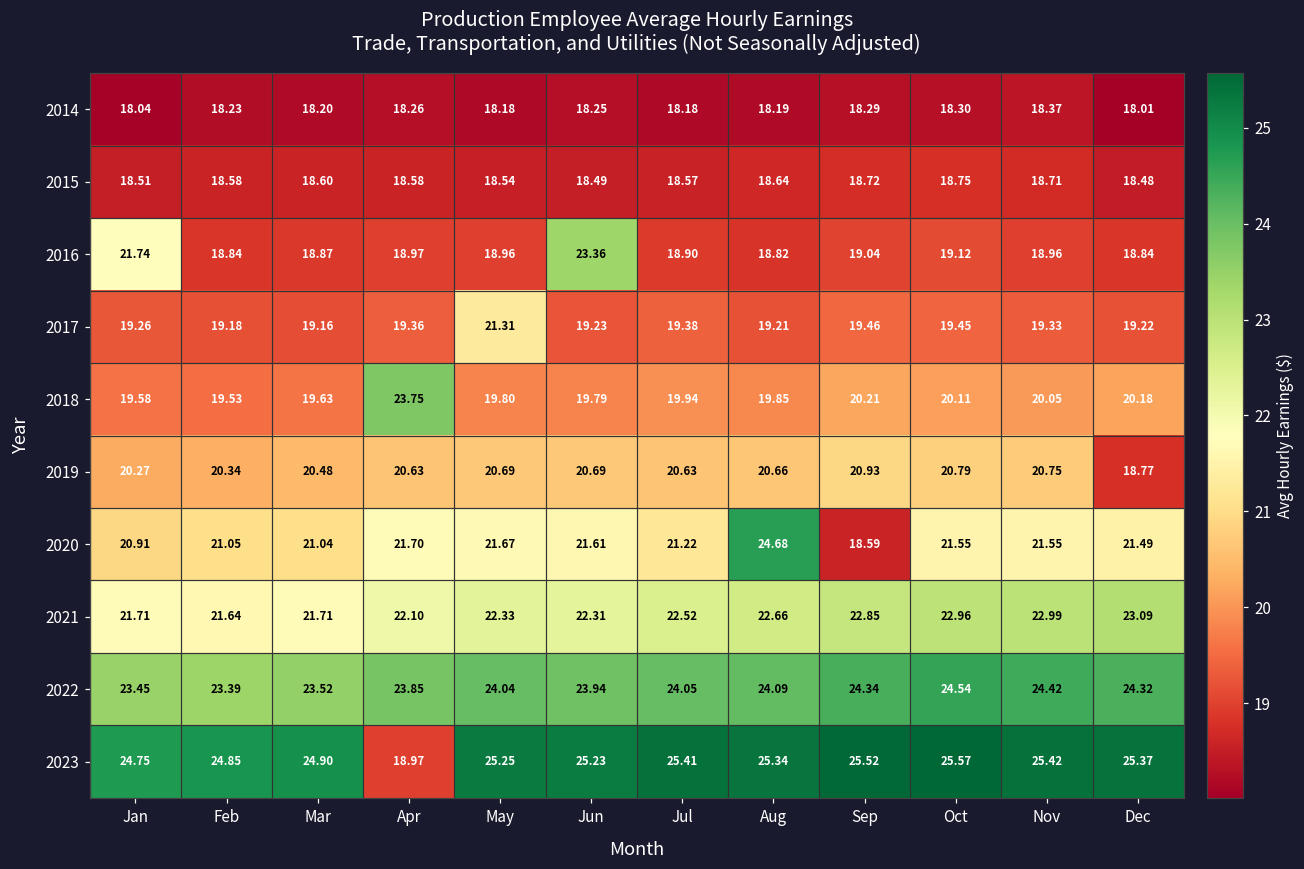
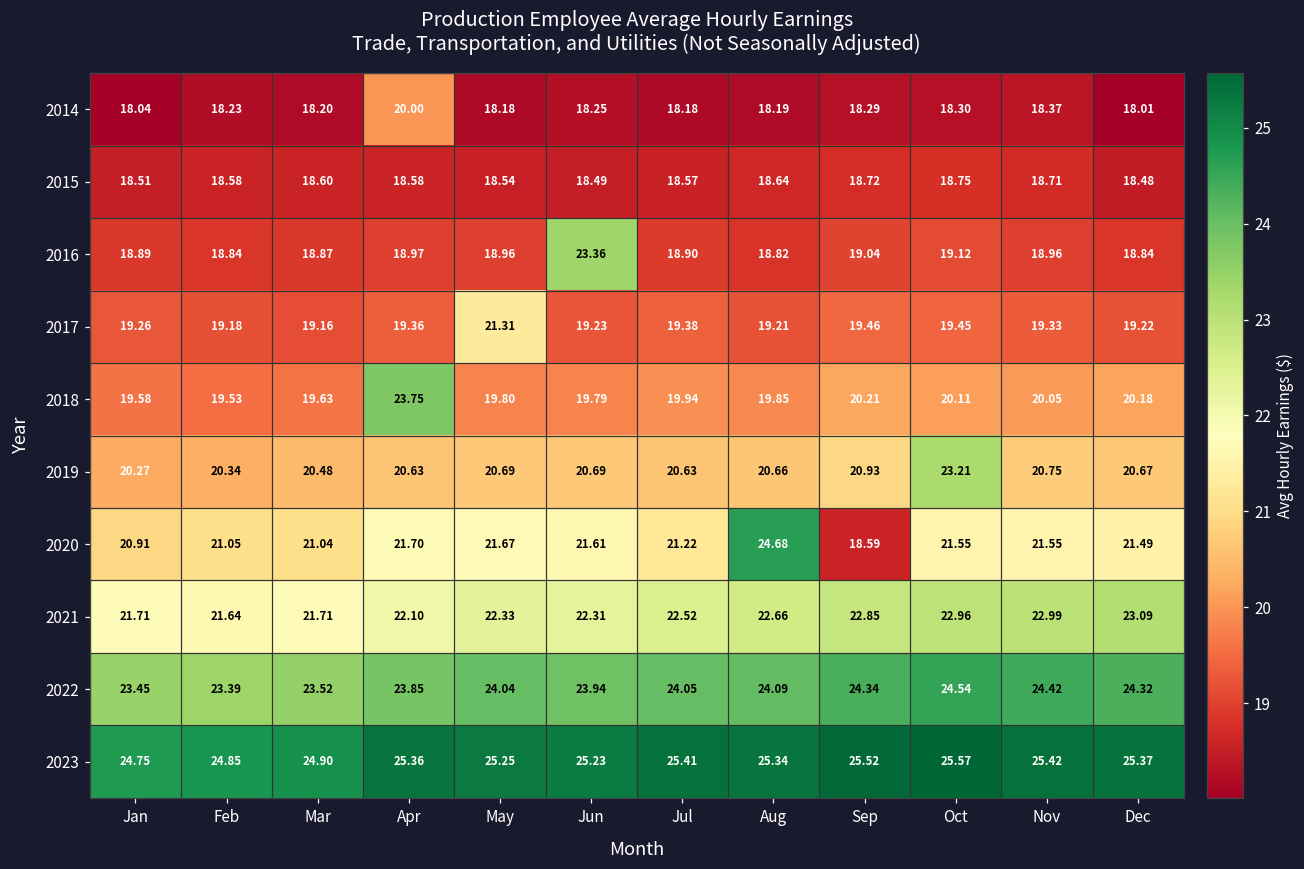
2014, Apr: 18.26 -> 20.00
2016, Jan: 21.74 -> 18.89
2019, Oct: 20.79 -> 23.21
2019, Dec: 18.77 -> 20.67
2023, Apr: 18.97 -> 25.36
